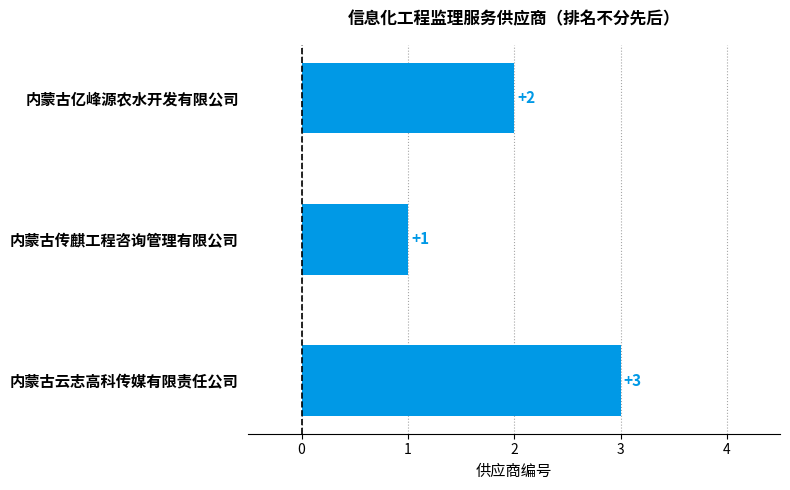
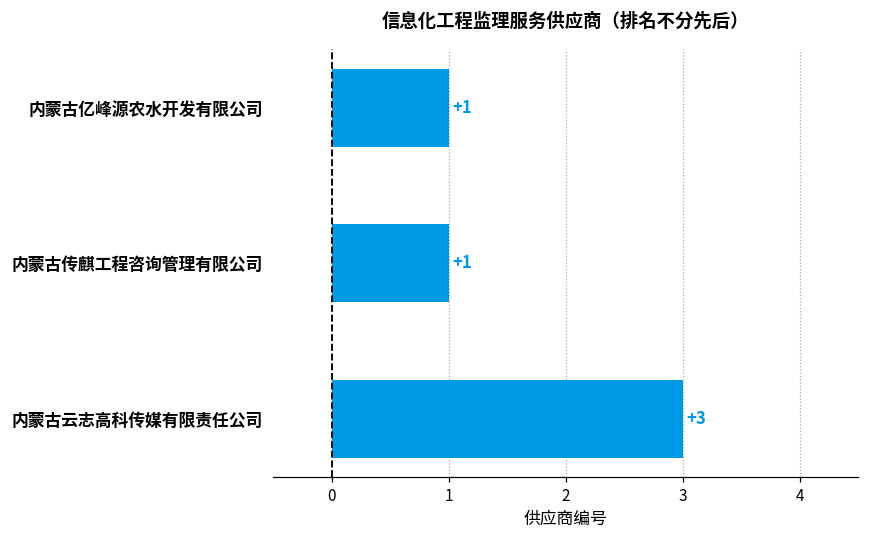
内蒙古亿峰源农水开发有限公司: +2 -> +1
